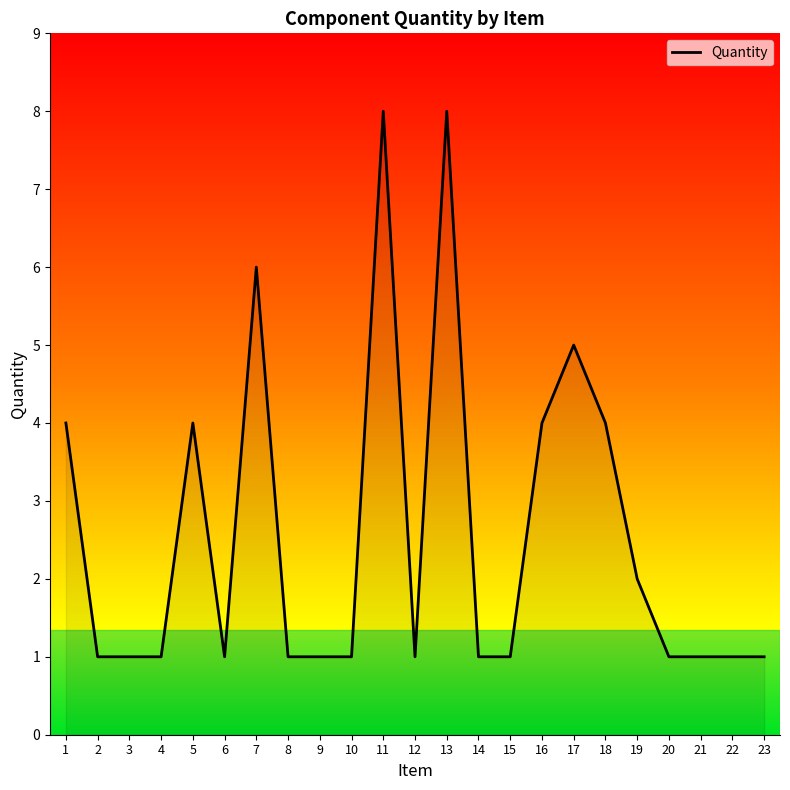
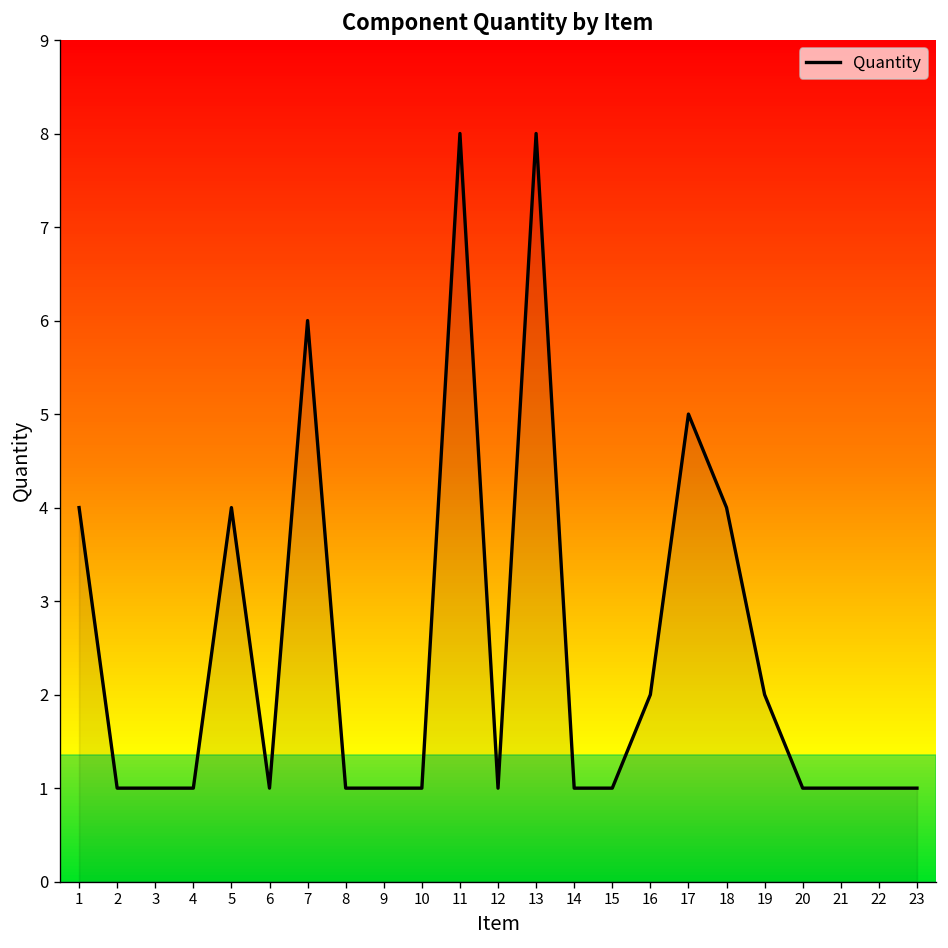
16: 4 -> 2
